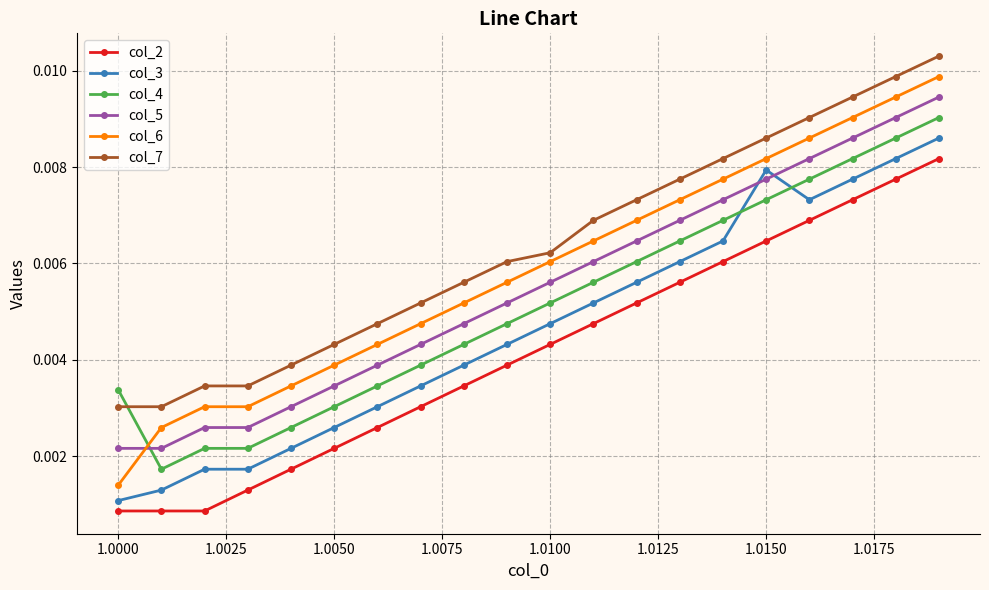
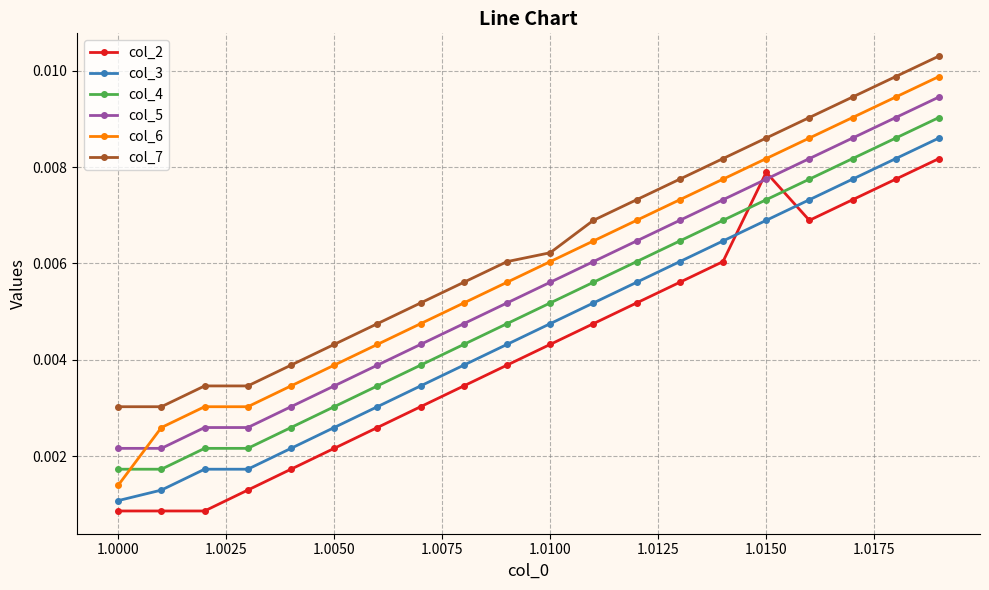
col_4, 1.0000: 0.0034 -> 0.0017
col_2, 1.0150: 0.0065 -> 0.0079
col_3, 1.0150: 0.0079 -> 0.0069
